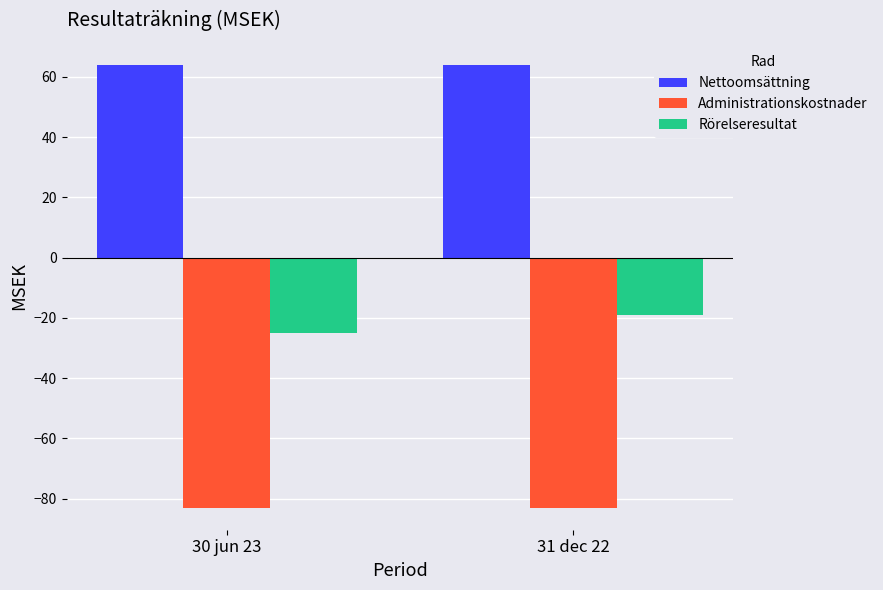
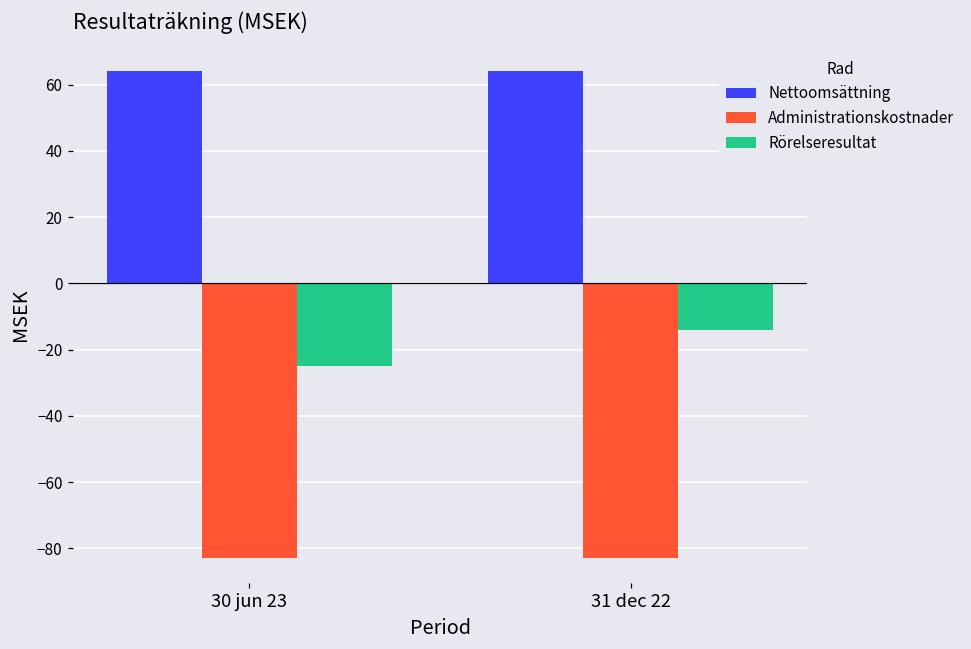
Rörelseresultat, 31 dec 22: -19 -> -14
